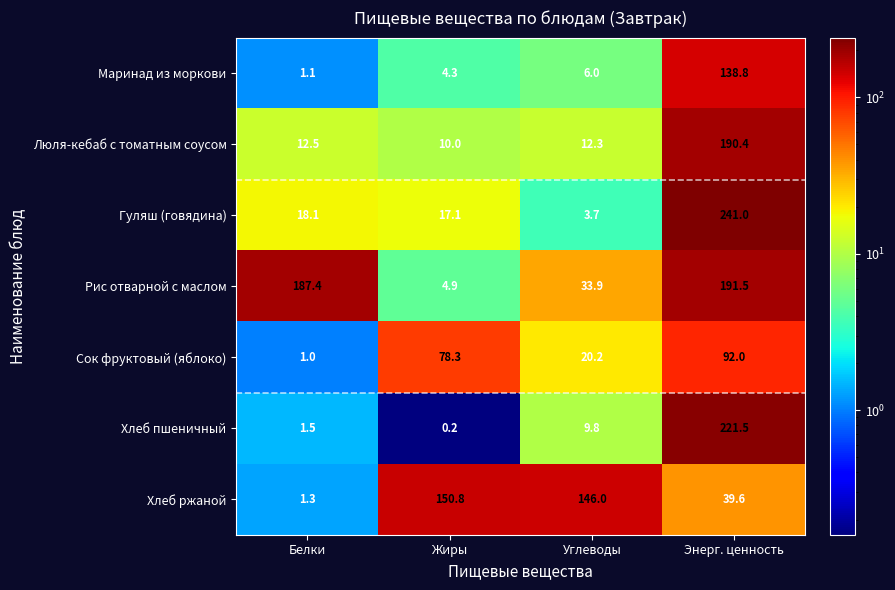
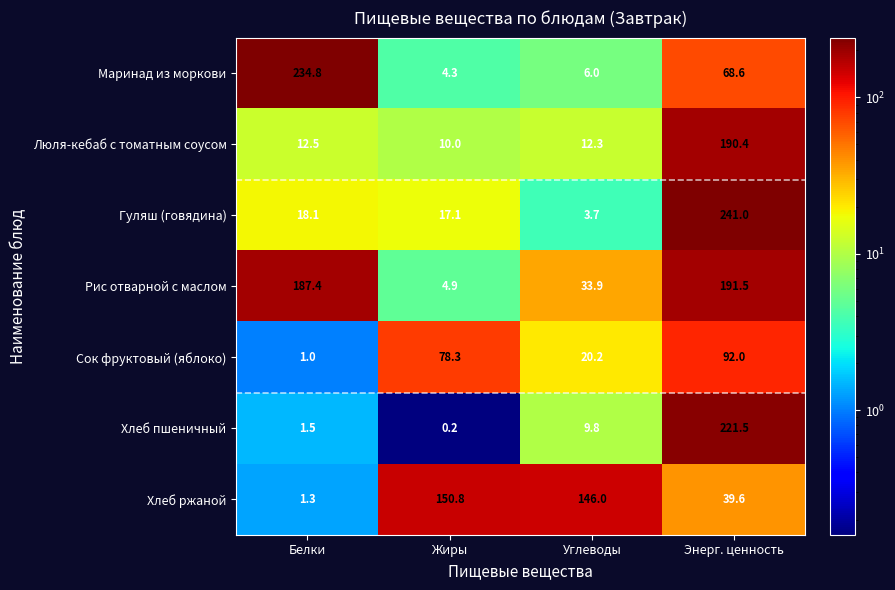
Маринад из моркови, Белки: 1.1 -> 234.8
Маринад из моркови, Энерг. ценность: 138.8 -> 68.6
